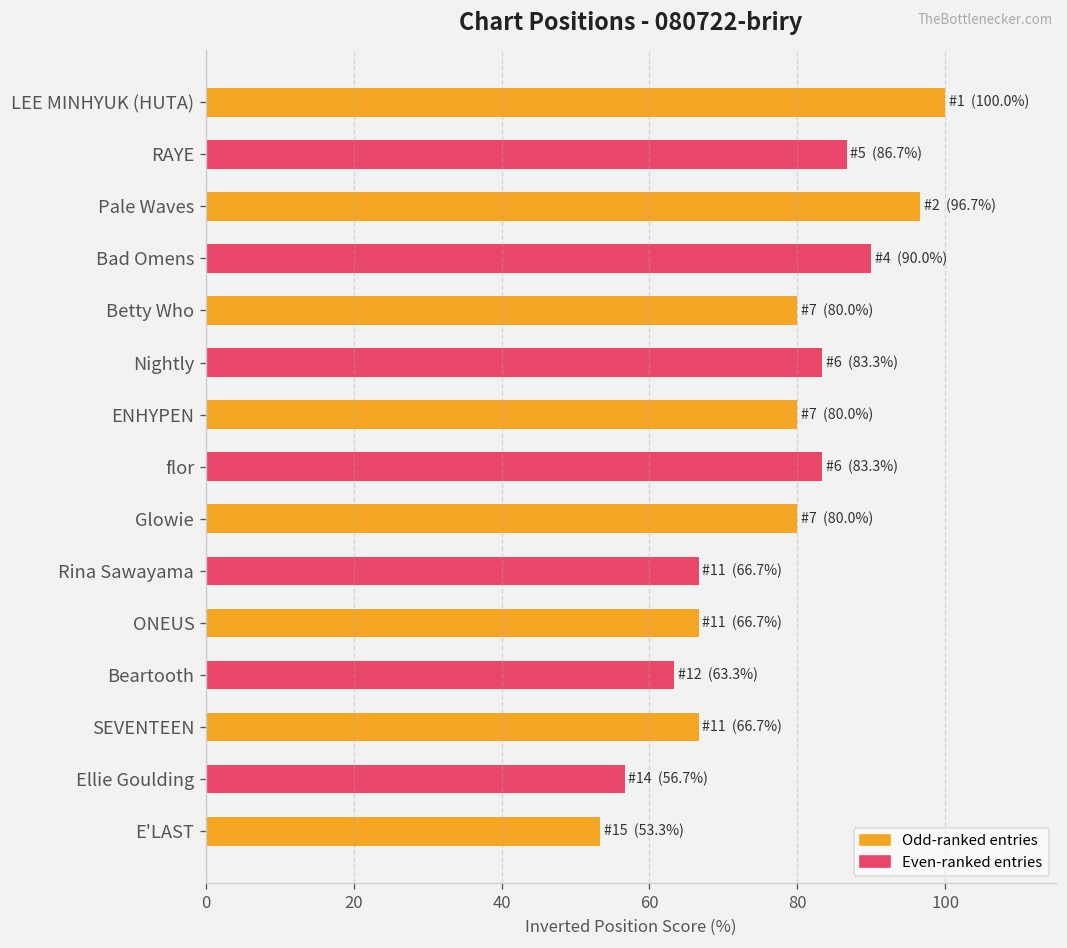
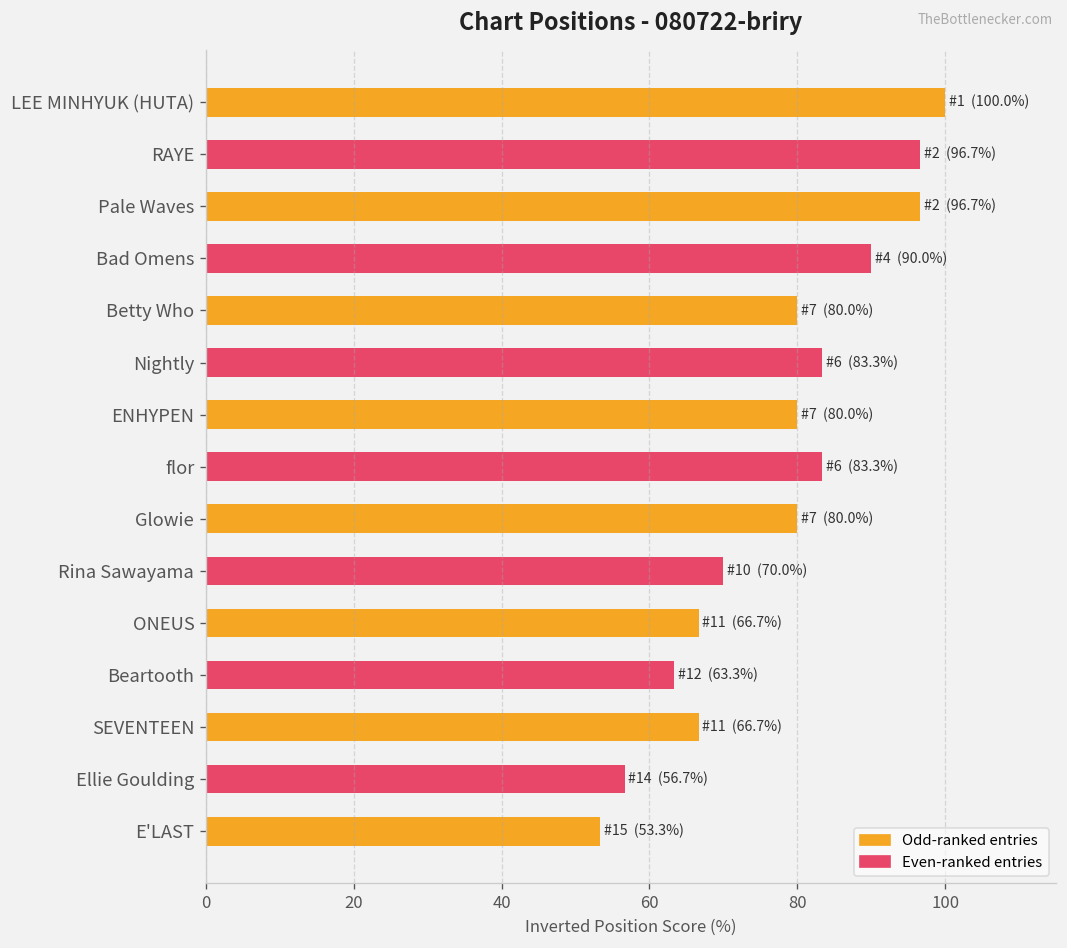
RAYE: 5 (86.7%) -> 2 (96.7%)
Rina Sawayama: 11 (66.7%) -> 10 (70.0%)
